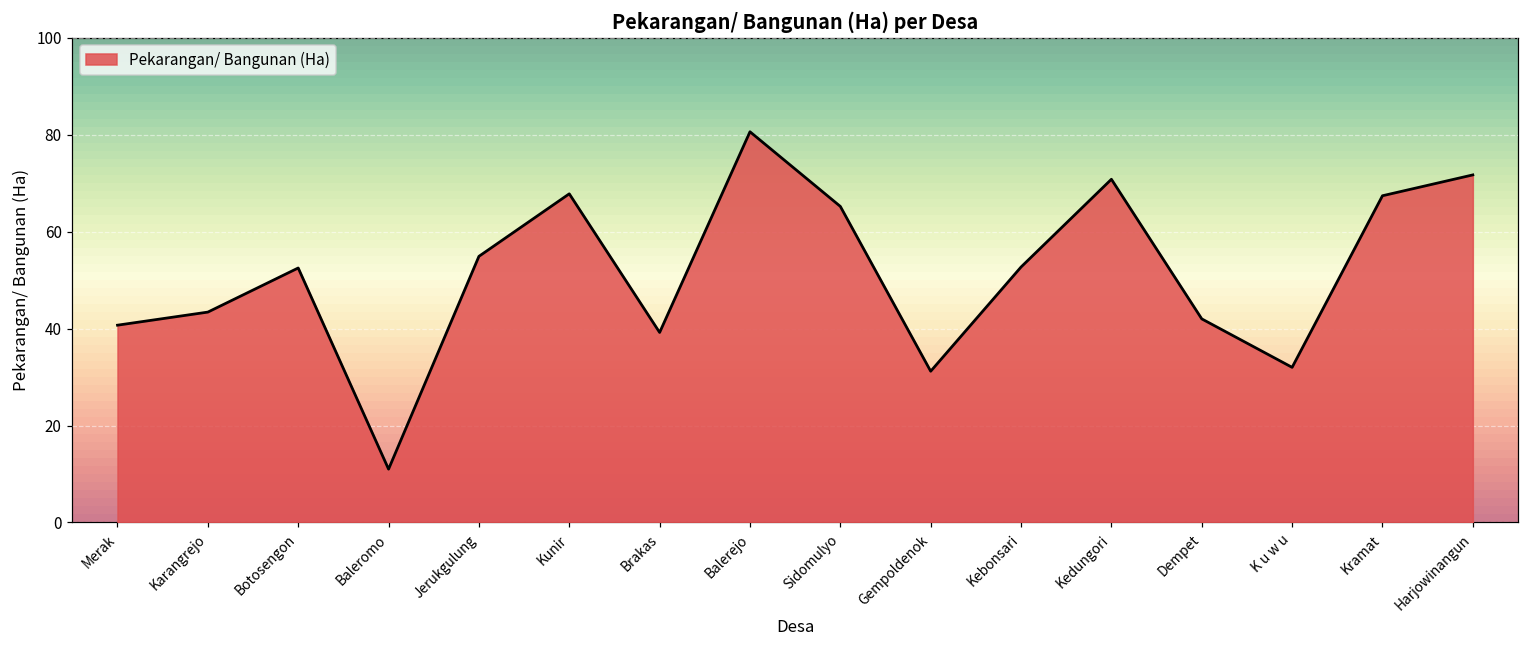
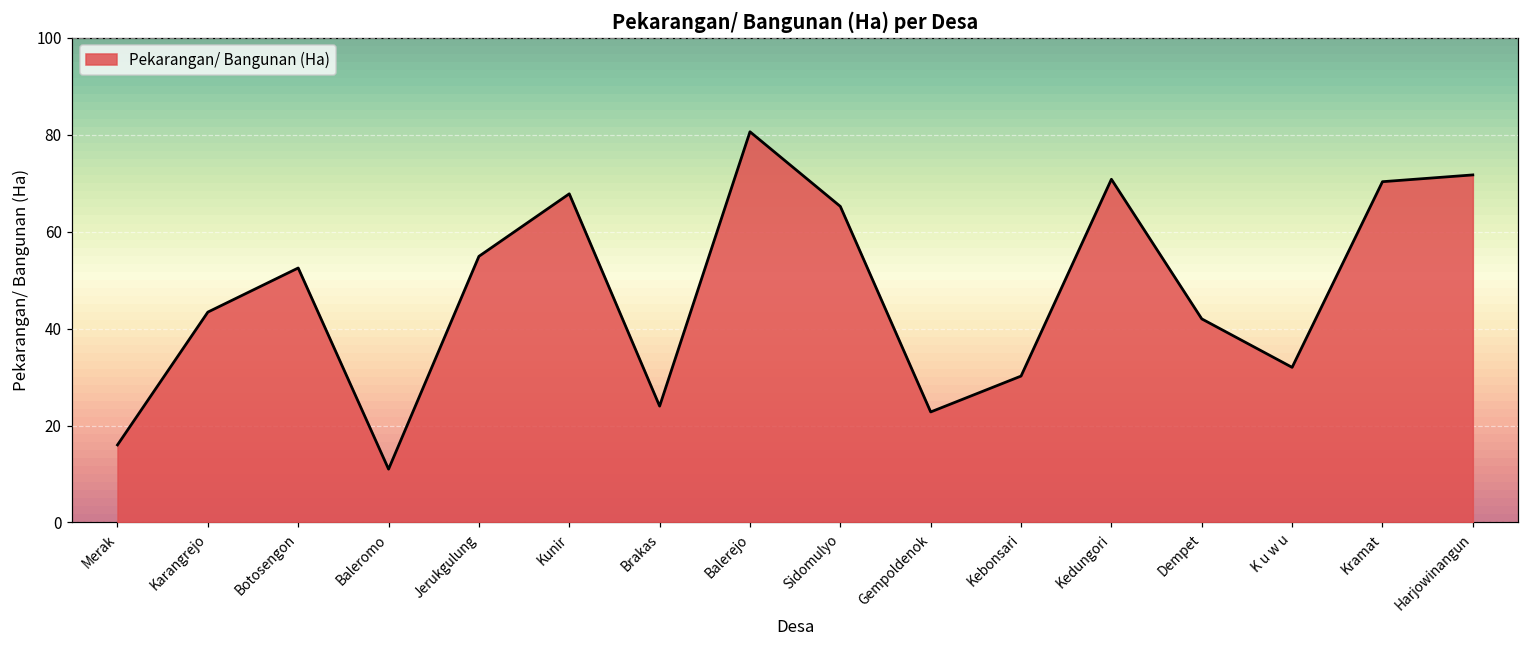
Merak: 41 -> 16
Brakas: 39 -> 24
Gempoldenok: 31 -> 23
Kebonsari: 53 -> 30
Kramat: 67 -> 70
